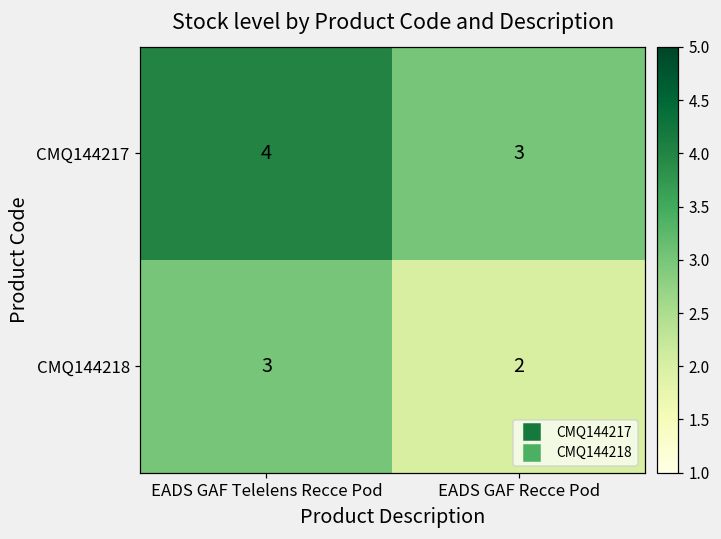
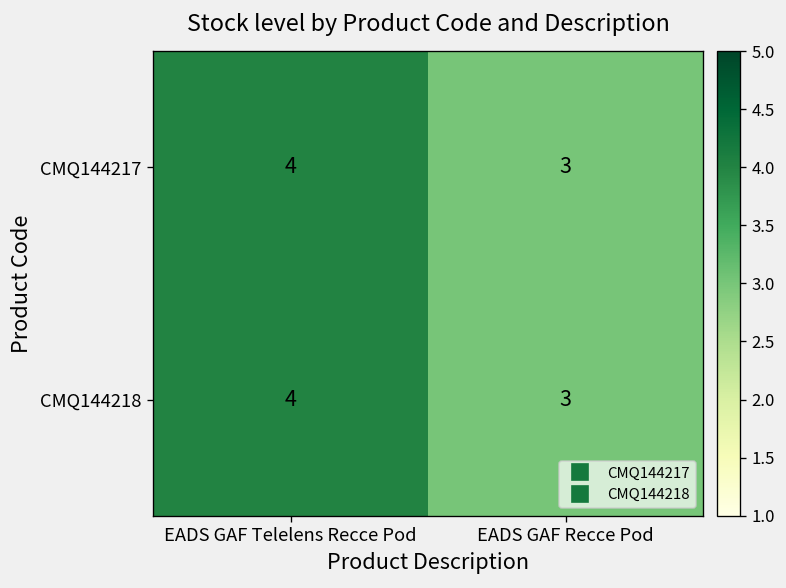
CMQ144218, EADS GAF Telelens Recce Pod: 3 -> 4
CMQ144218, EADS GAF Recce Pod: 2 -> 3
